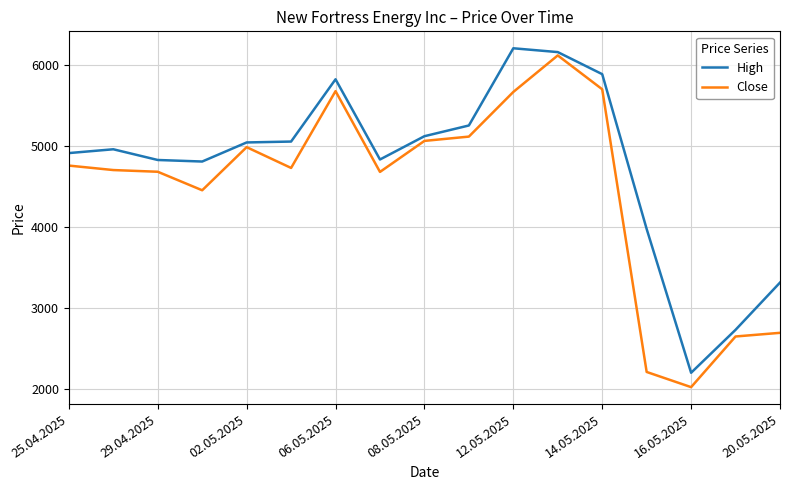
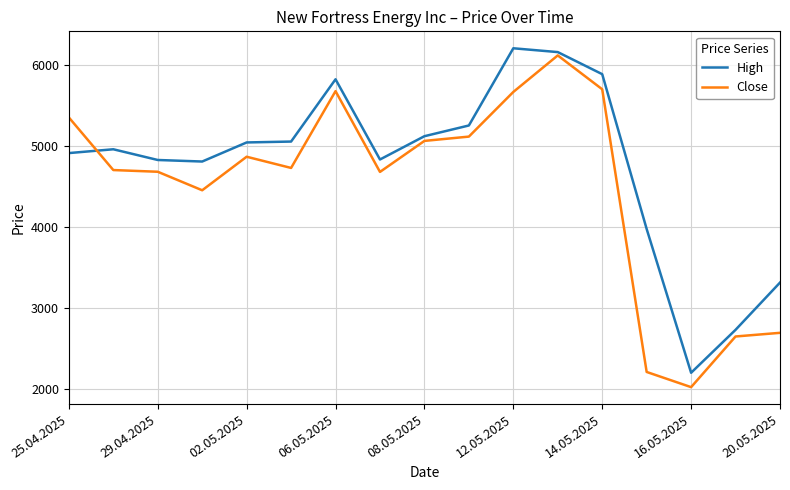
Close, 25.04.2025: 4800 -> 5400
Close, 02.05.2025: 5000 -> 4900
